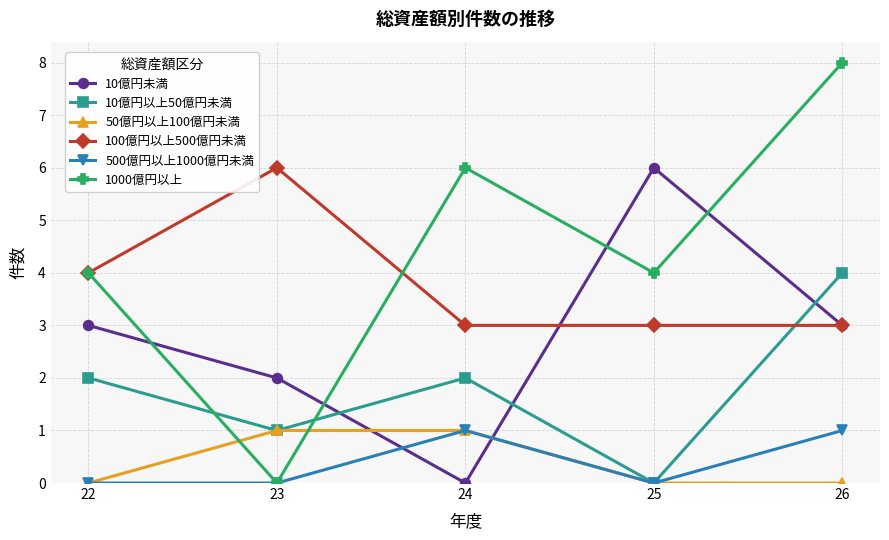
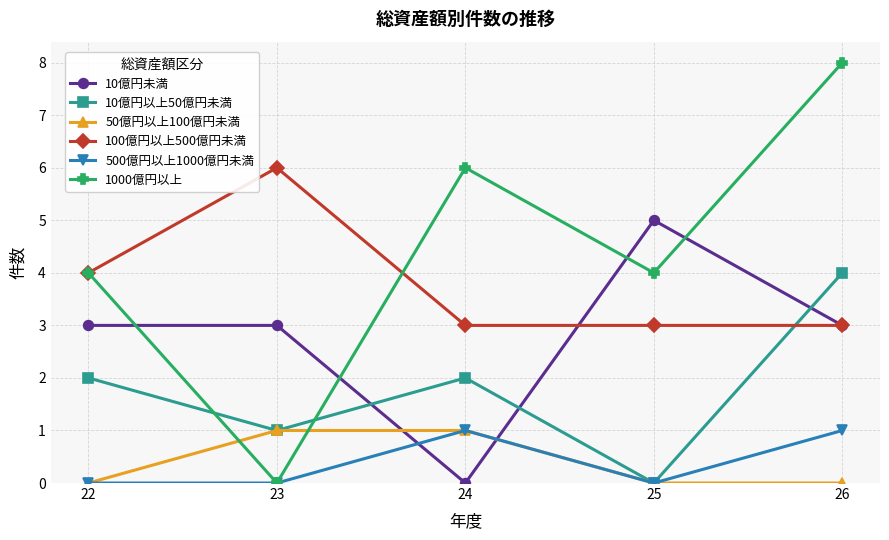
10億円未満, 23: 2 -> 3
10億円未満, 25: 6 -> 5
